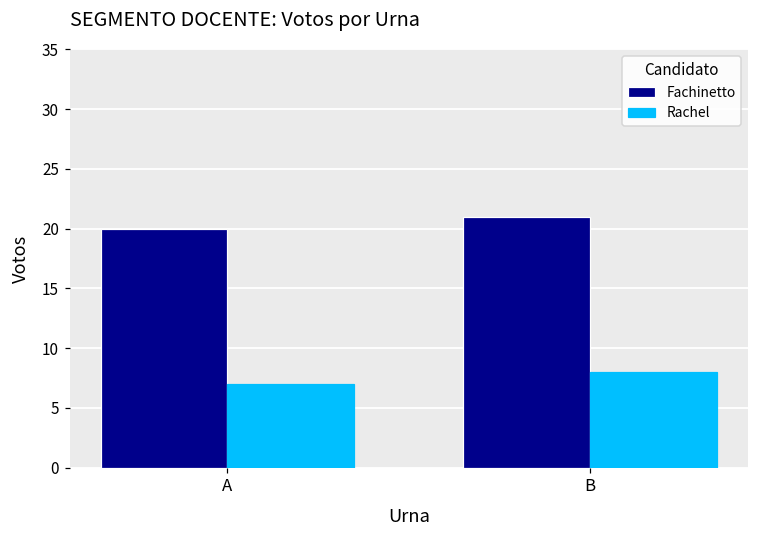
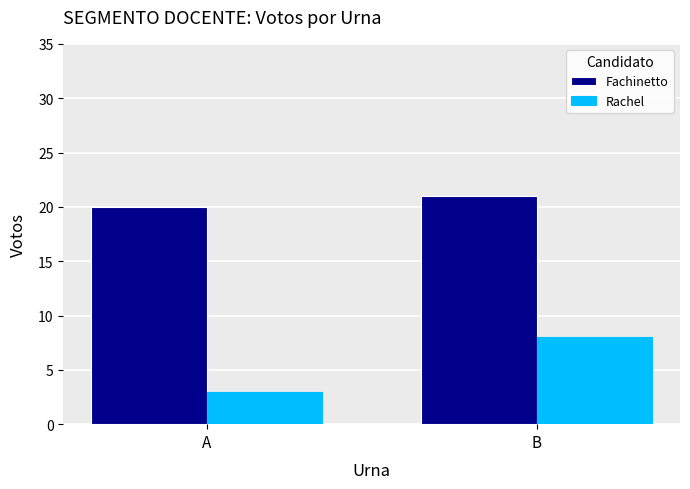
Rachel, A: 7 -> 3
